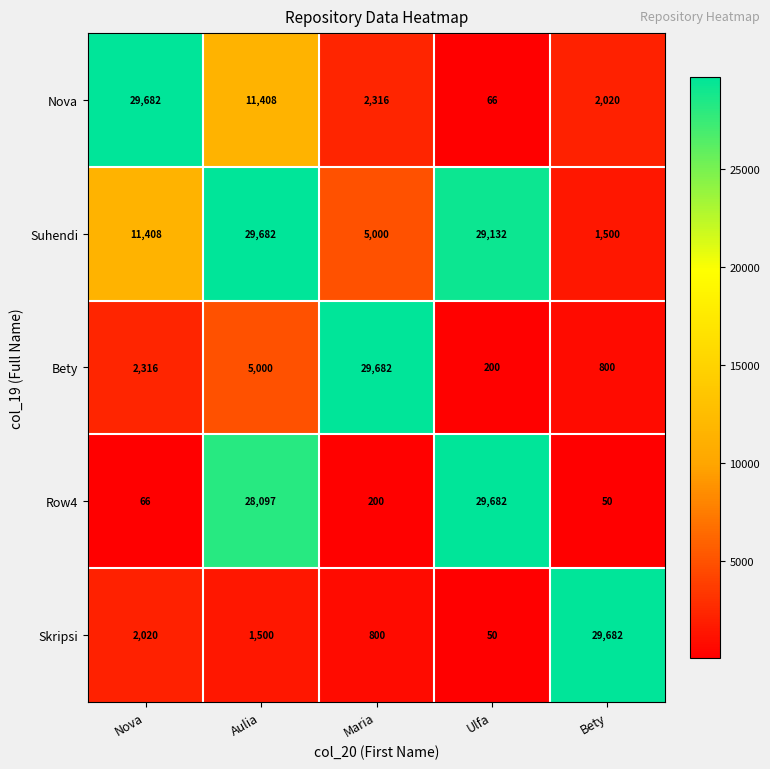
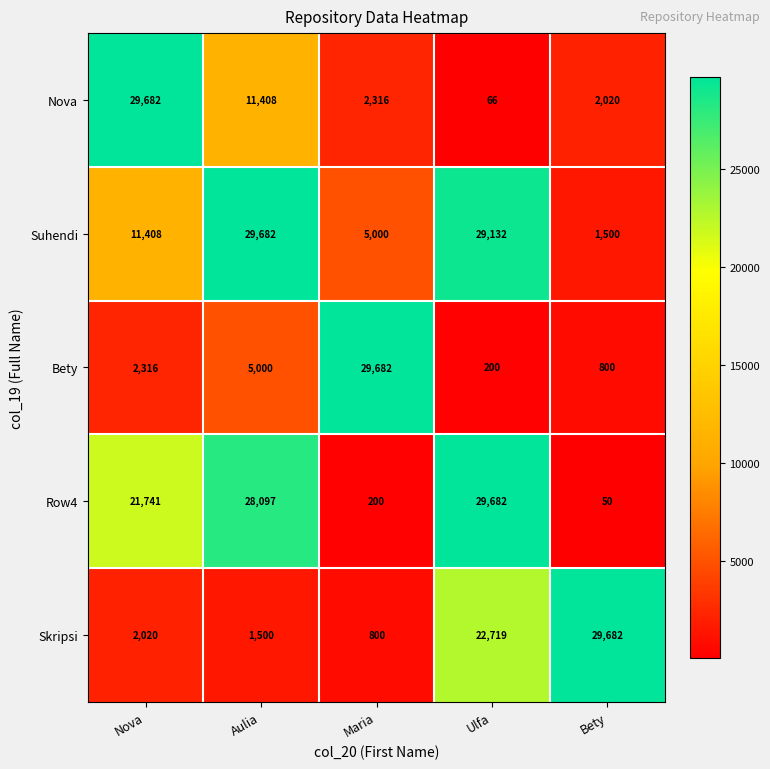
Row4, Nova: 66 -> 21,741
Skripsi, Ulfa: 50 -> 22,719
